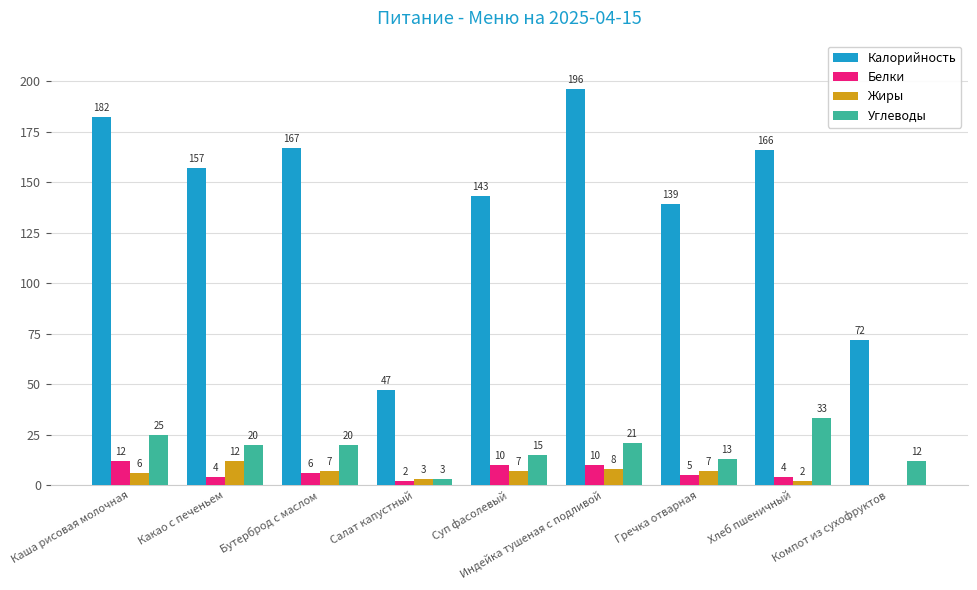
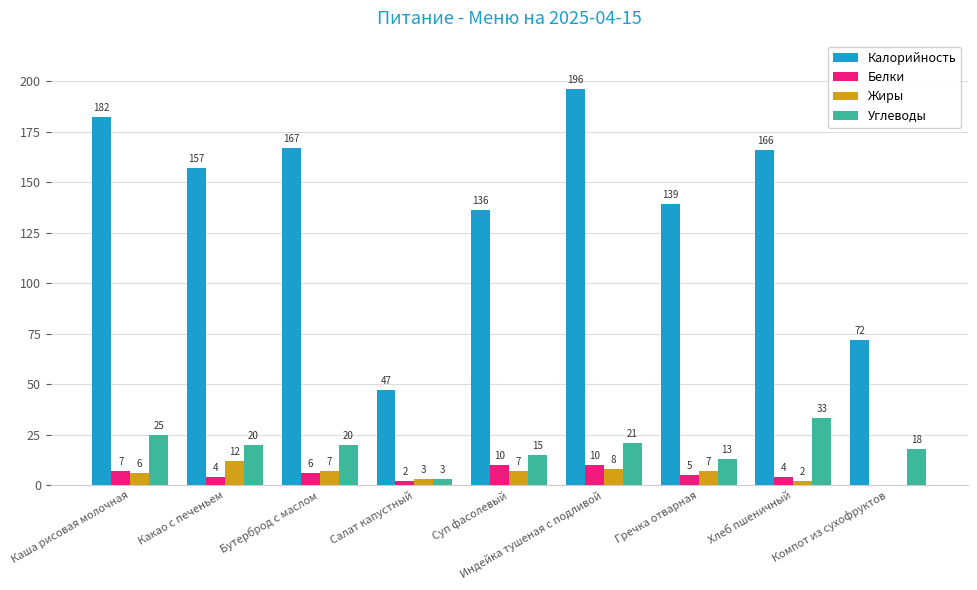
Белки, Каша рисовая молочная: 12 -> 7
Калорийность, Суп фасолевый: 143 -> 136
Углеводы, Компот из сухофруктов: 12 -> 18
